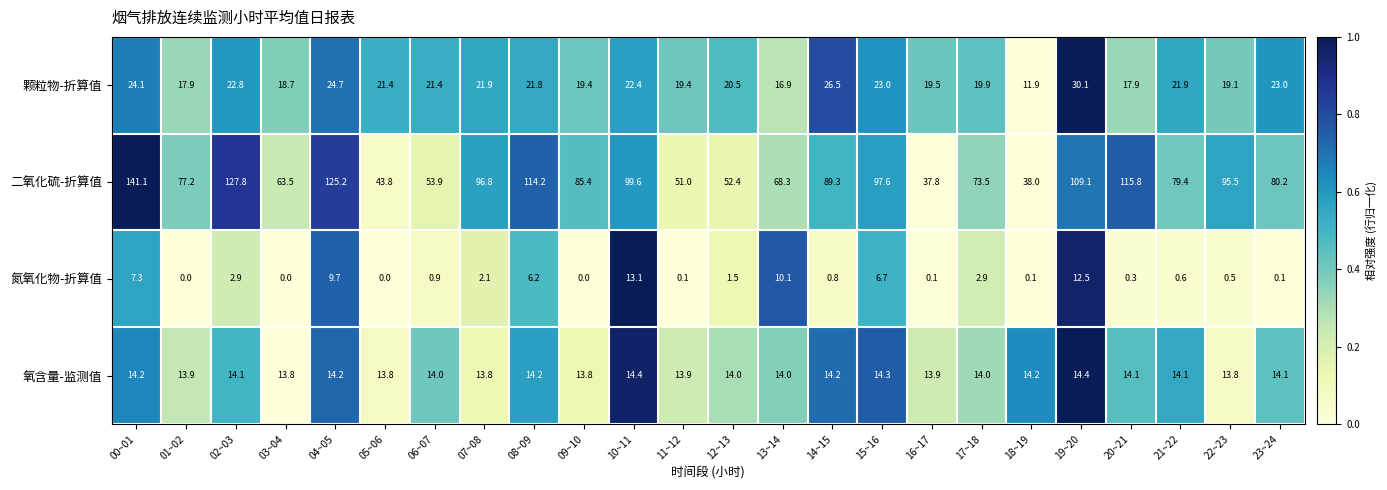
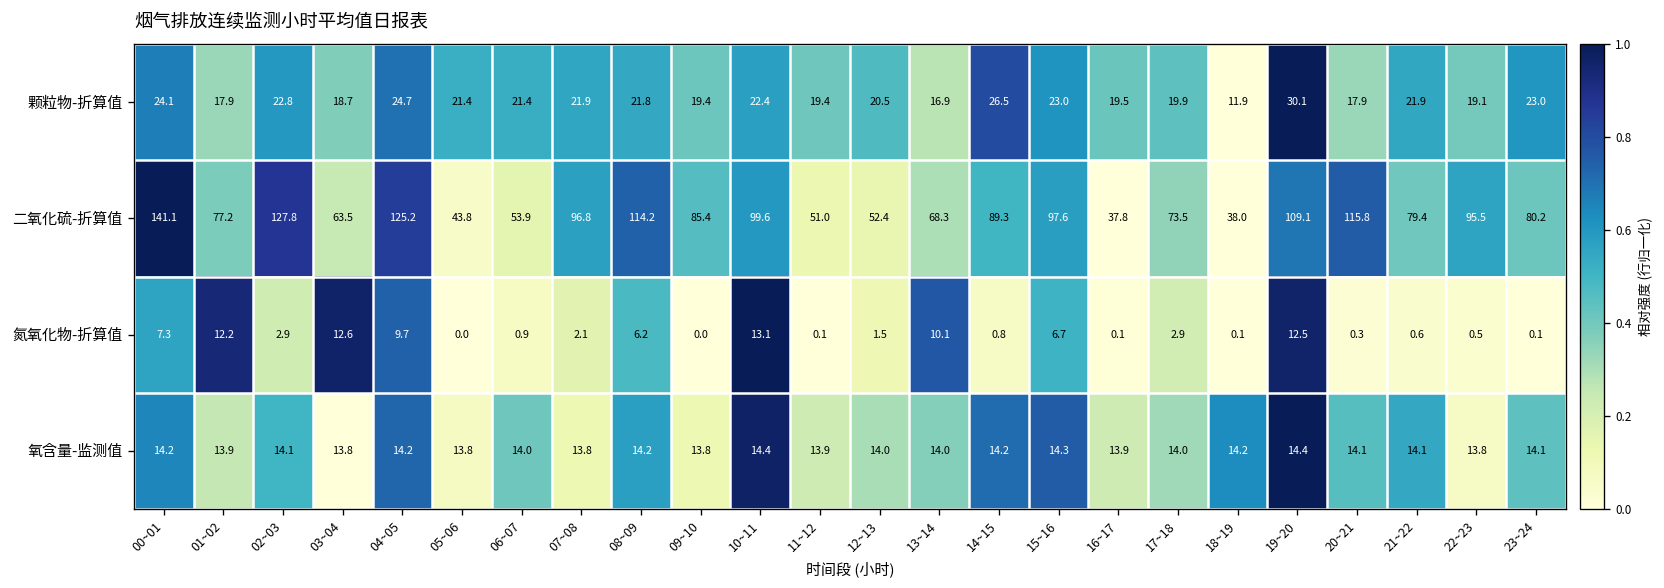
氮氧化物-折算值, 01~02: 0.0 -> 12.2
氮氧化物-折算值, 03~04: 0.0 -> 12.6
